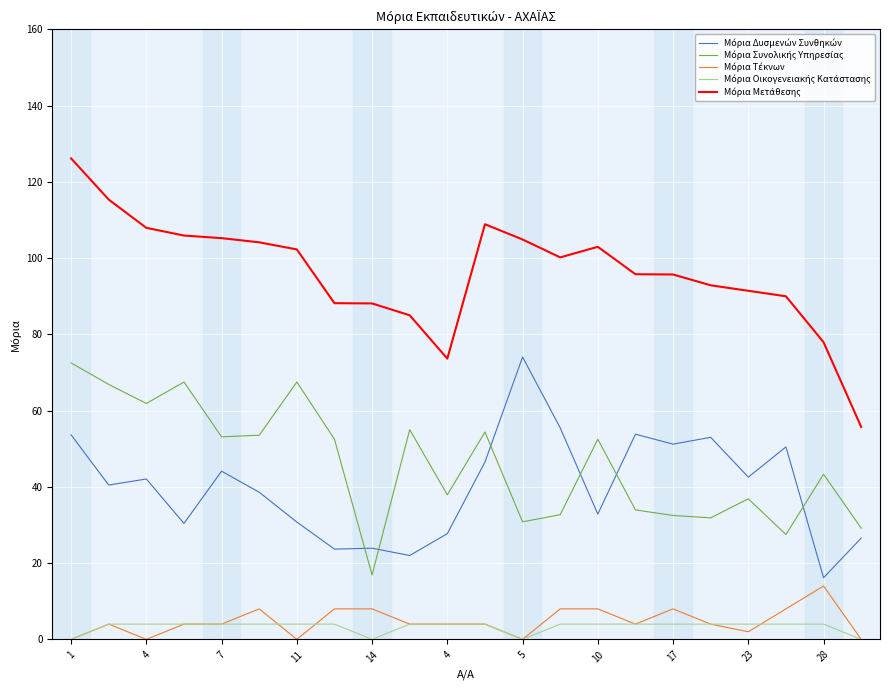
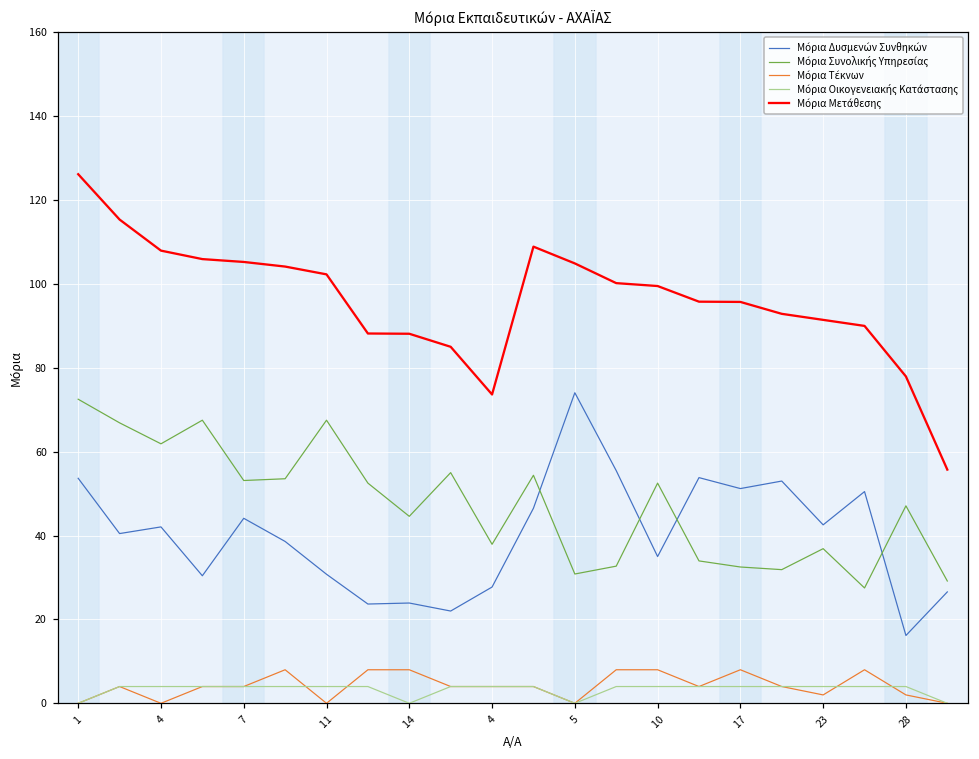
Μόρια Συνολικής Υπηρεσίας, 14: 17 -> 45
Μόρια Δυσμενών Συνθηκών, 10: 33 -> 35
Μόρια Μετάθεσης, 10: 103 -> 99
Μόρια Συνολικής Υπηρεσίας, 28: 43 -> 47
Μόρια Τέκνων, 28: 14 -> 2
